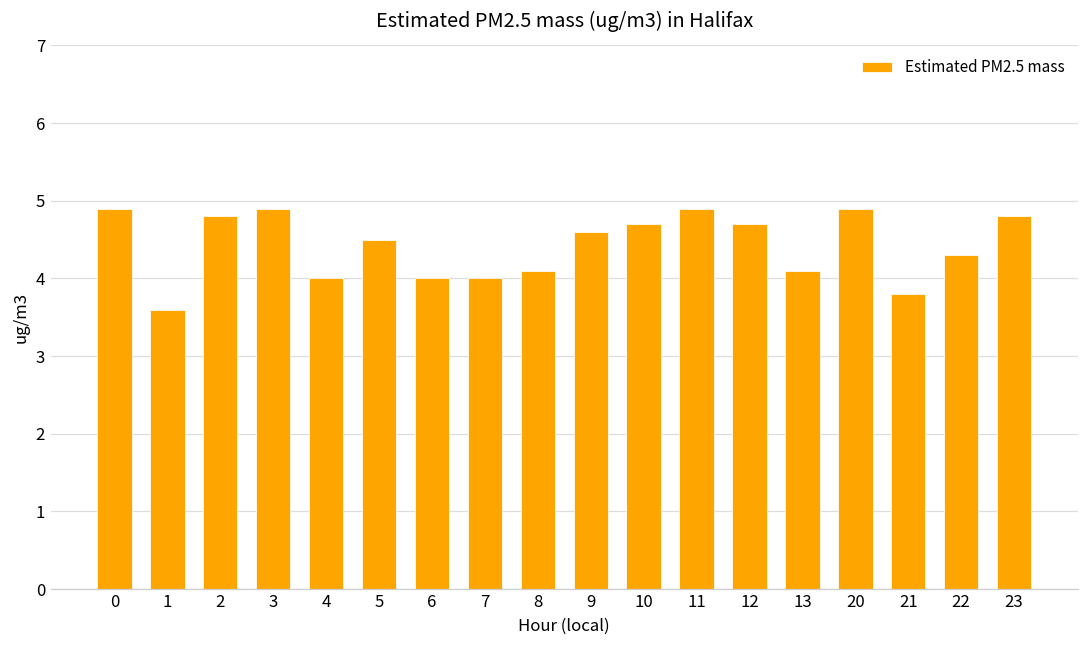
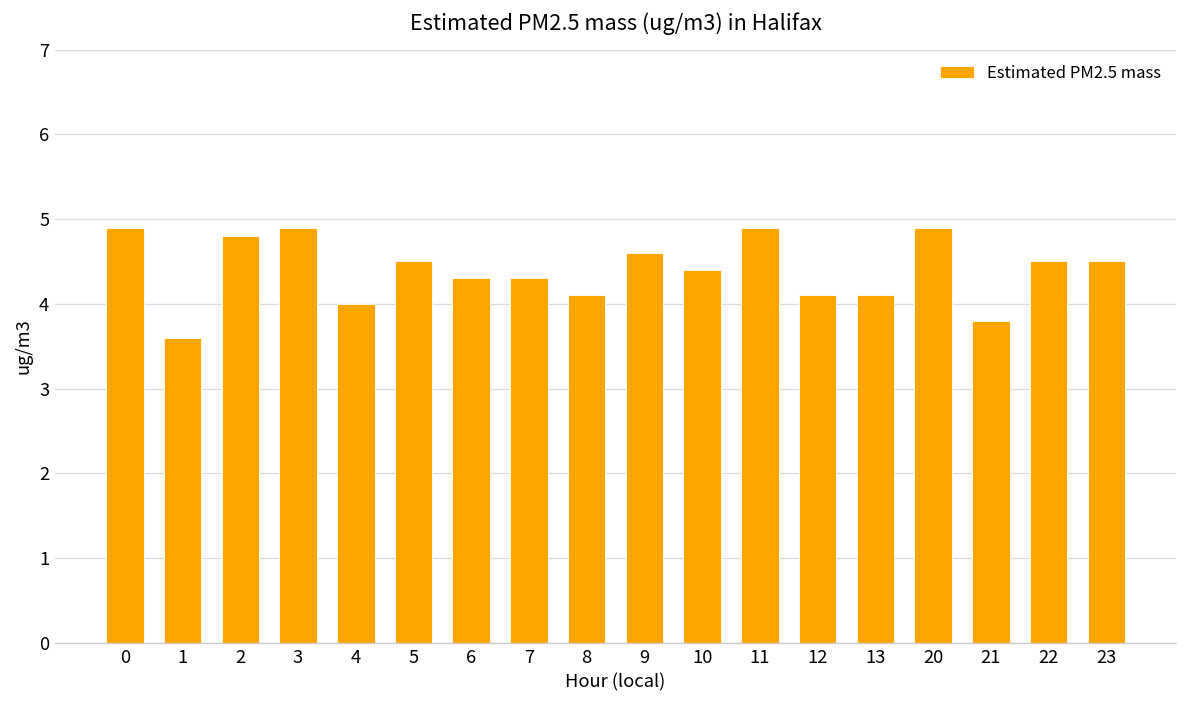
6: 4.0 -> 4.3
7: 4.0 -> 4.3
10: 4.7 -> 4.4
12: 4.7 -> 4.1
22: 4.3 -> 4.5
23: 4.8 -> 4.5
